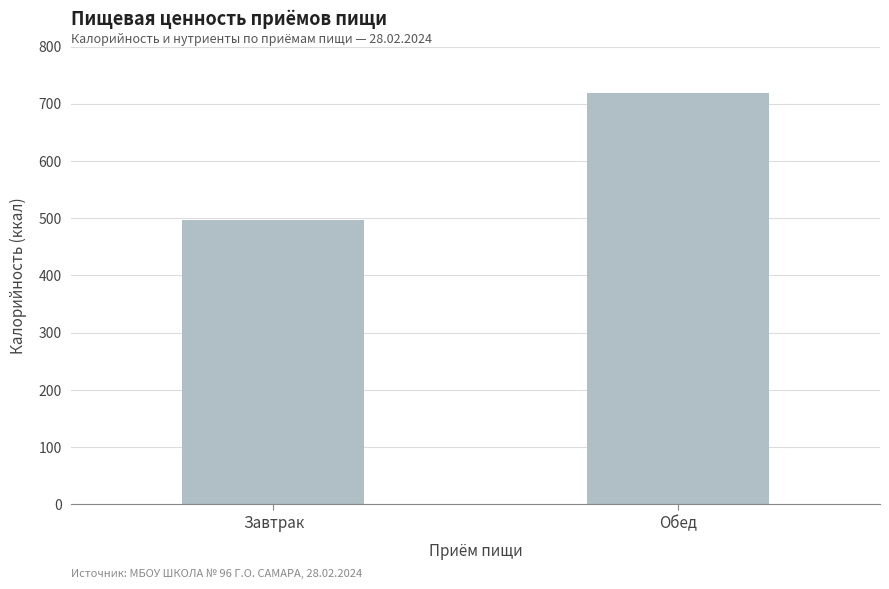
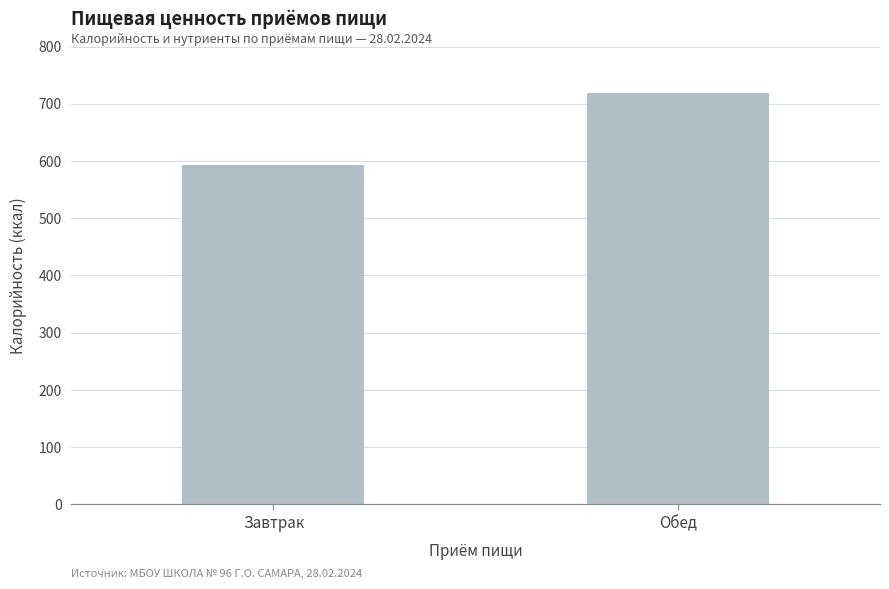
Завтрак: 500 -> 590
